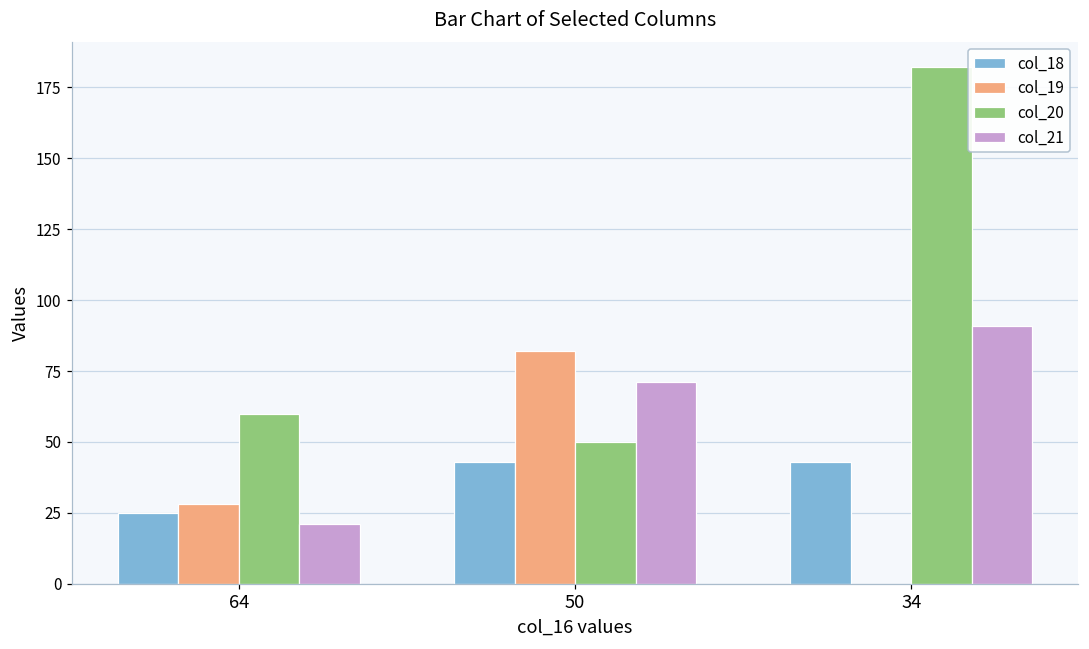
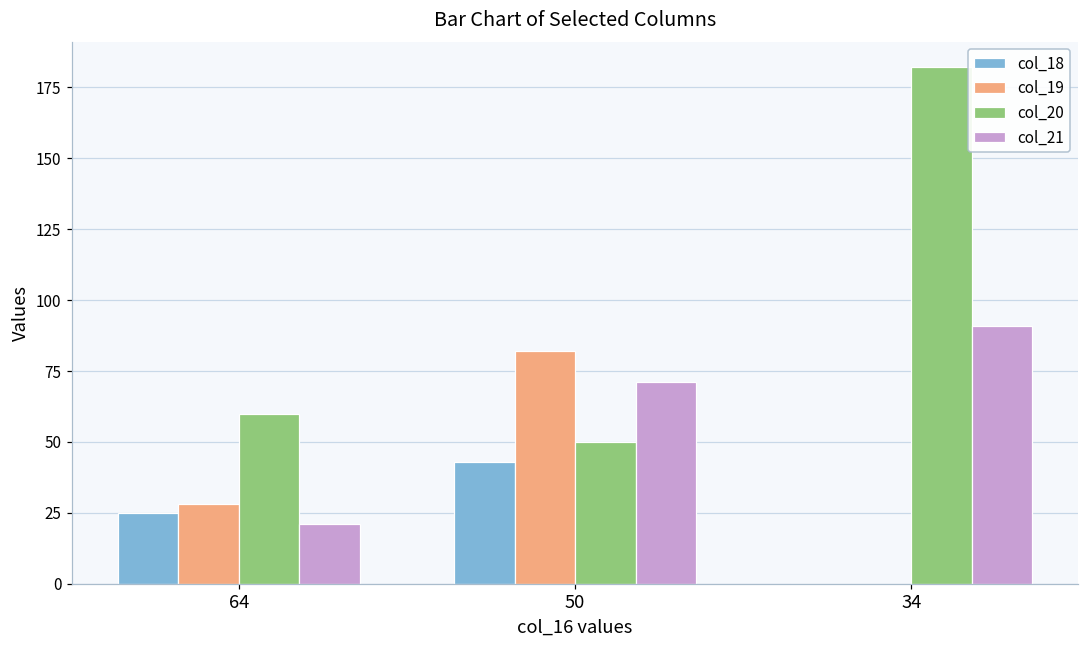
col_18, 34: 43 -> 0
